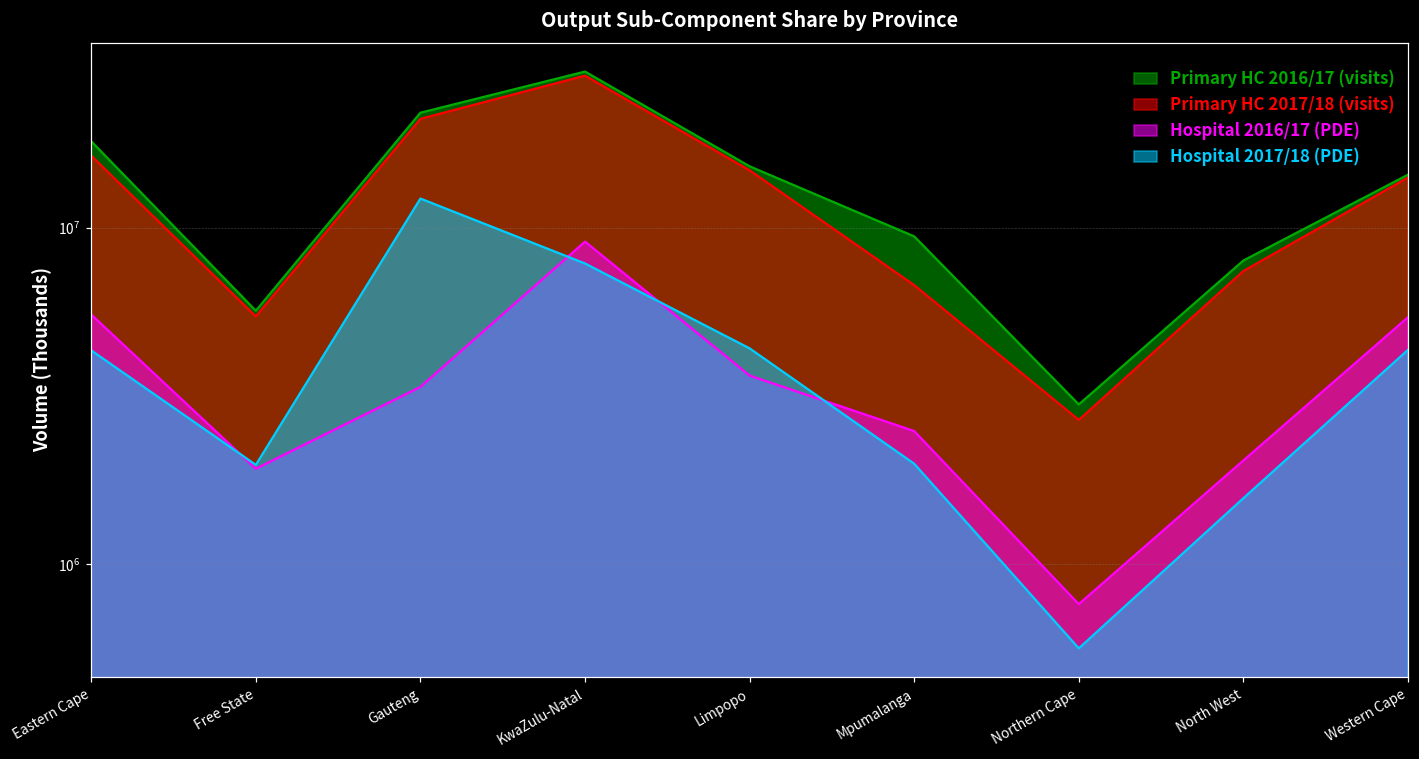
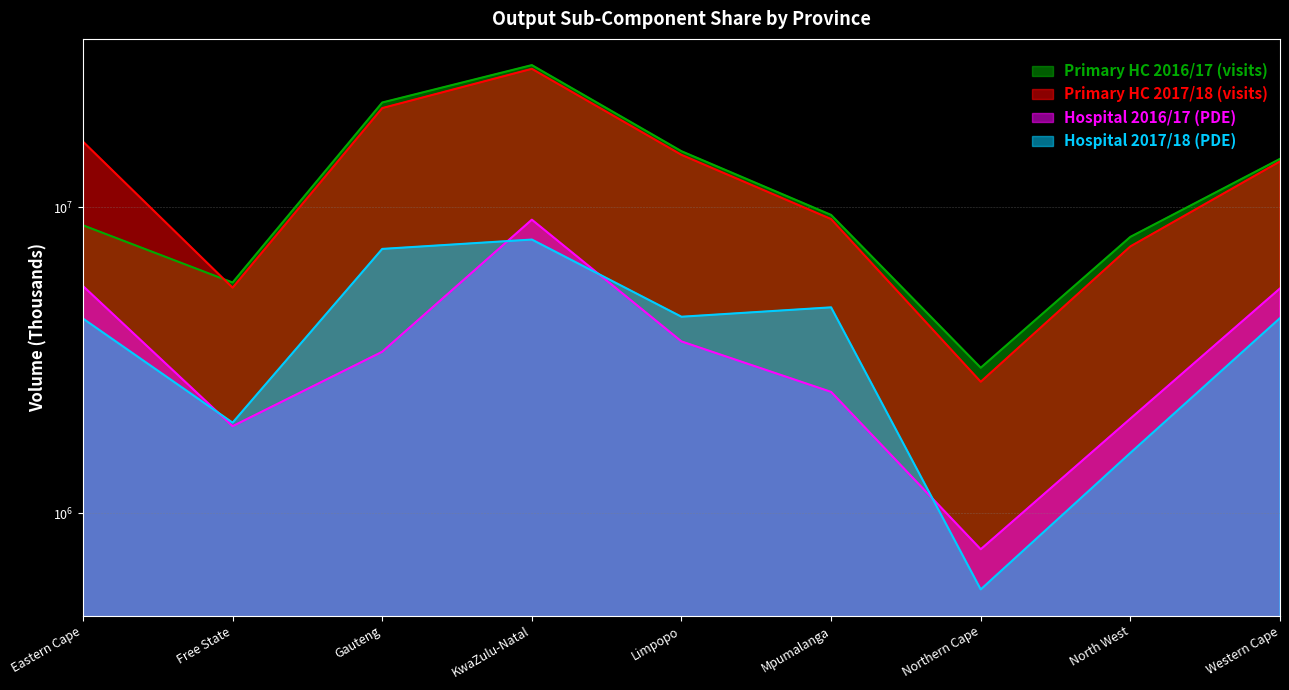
Primary HC 2016/17 (visits), Eastern Cape: 18000000 -> 8700000
Hospital 2017/18 (PDE), Gauteng: 12200000 -> 7300000
Primary HC 2017/18 (visits), Mpumalanga: 6800000 -> 9200000
Hospital 2017/18 (PDE), Mpumalanga: 2000000 -> 4700000
